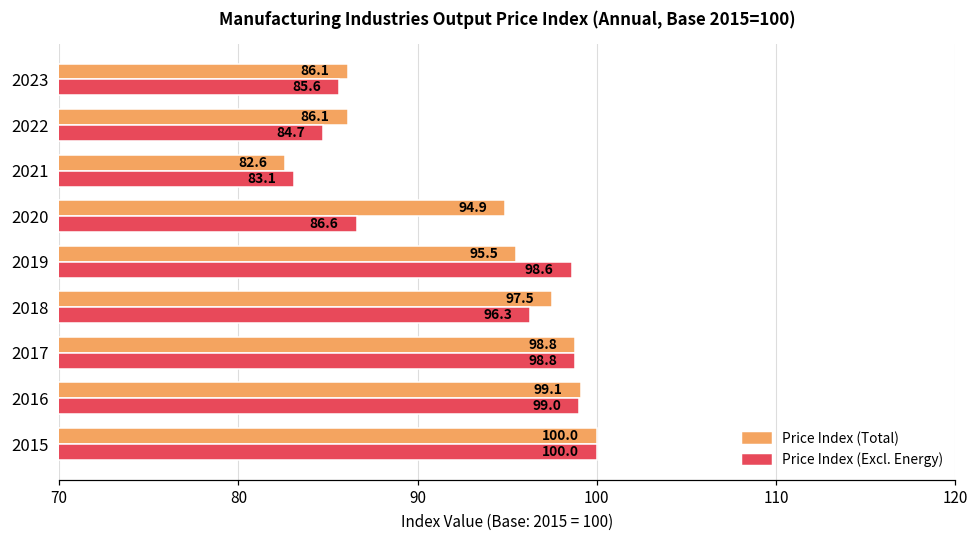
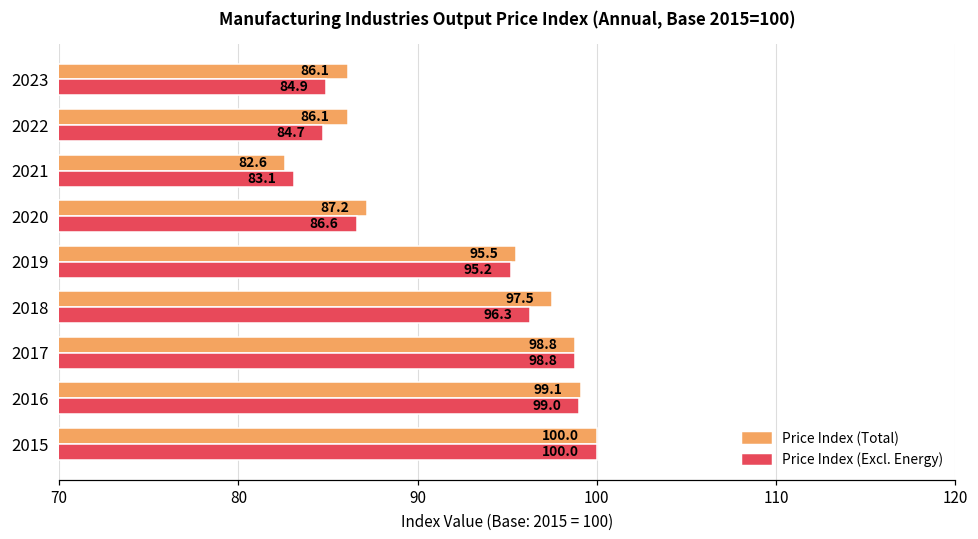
Price Index (Excl. Energy), 2023: 85.6 -> 84.9
Price Index (Total), 2020: 94.9 -> 87.2
Price Index (Excl. Energy), 2019: 98.6 -> 95.2
